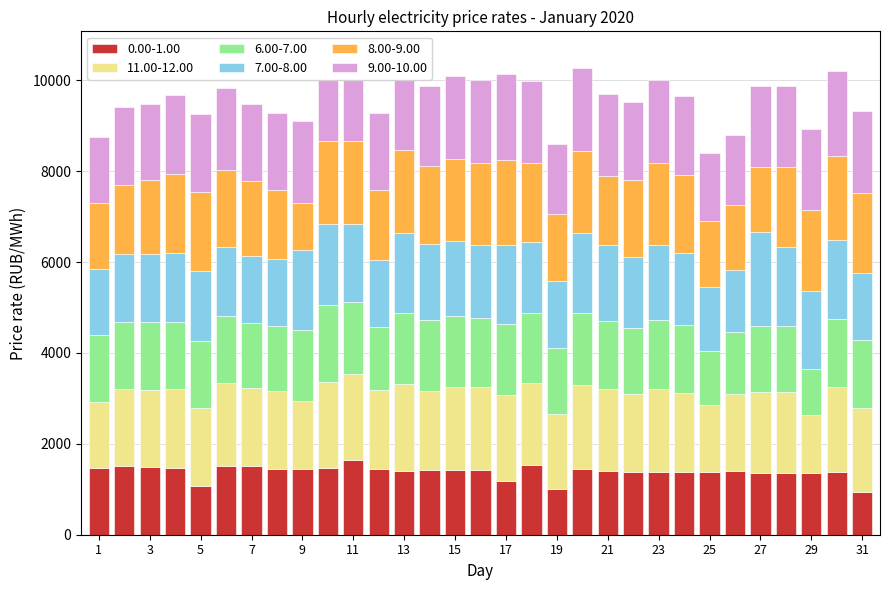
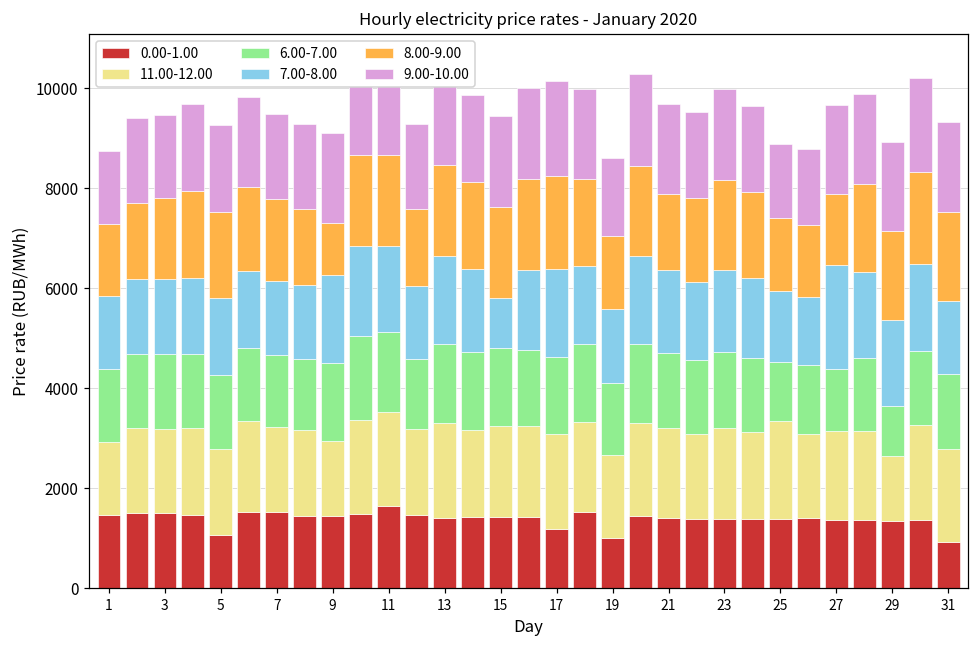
7.00-8.00, 15: 1700 -> 1000
11.00-12.00, 25: 1500 -> 2000
6.00-7.00, 27: 1400 -> 1200
